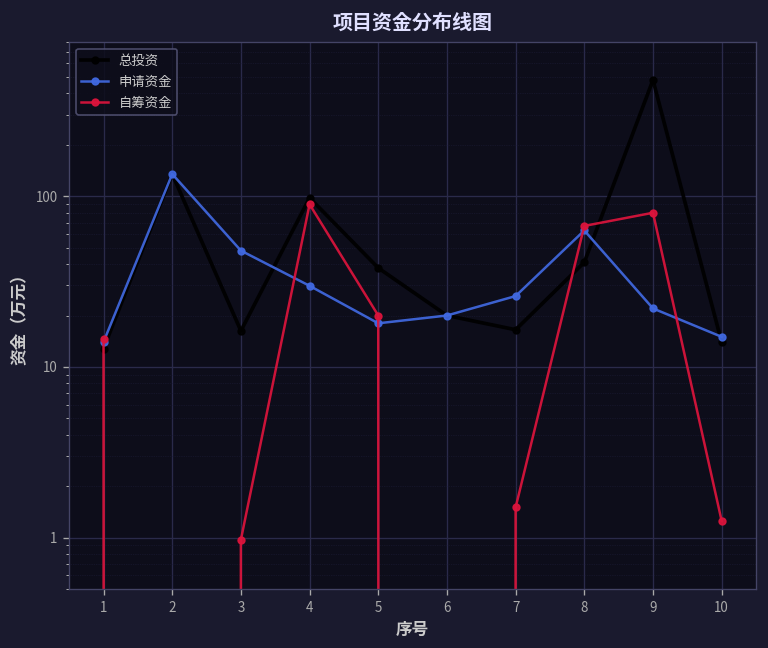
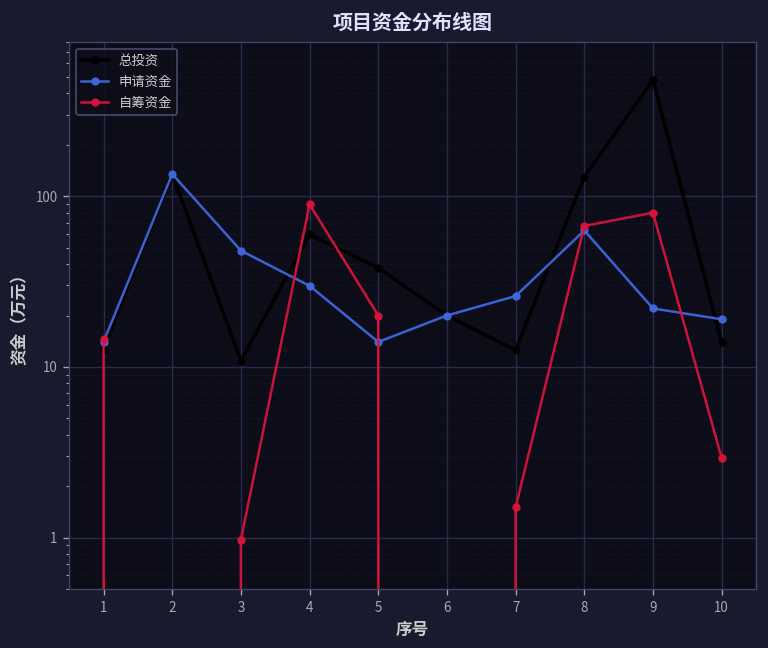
总投资, 3: 16 -> 11
总投资, 4: 100 -> 60
申请资金, 5: 18 -> 14
总投资, 7: 17 -> 13
总投资, 8: 41 -> 130
申请资金, 10: 15 -> 19
自筹资金, 10: 1.3 -> 2.9
